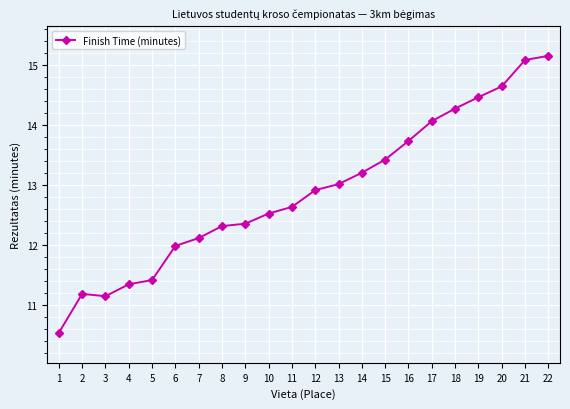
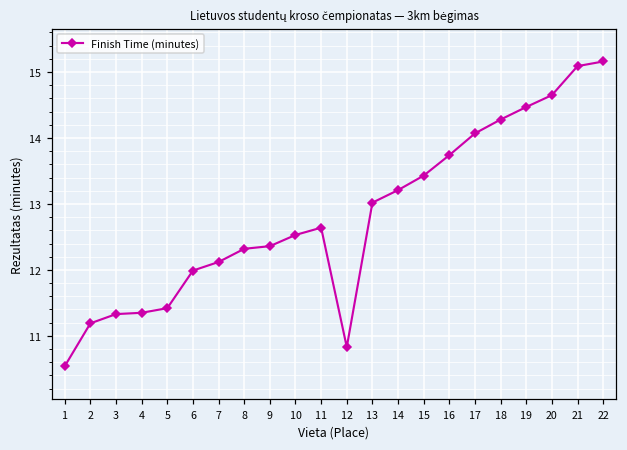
3: 11.2 -> 11.3
12: 12.9 -> 10.8
